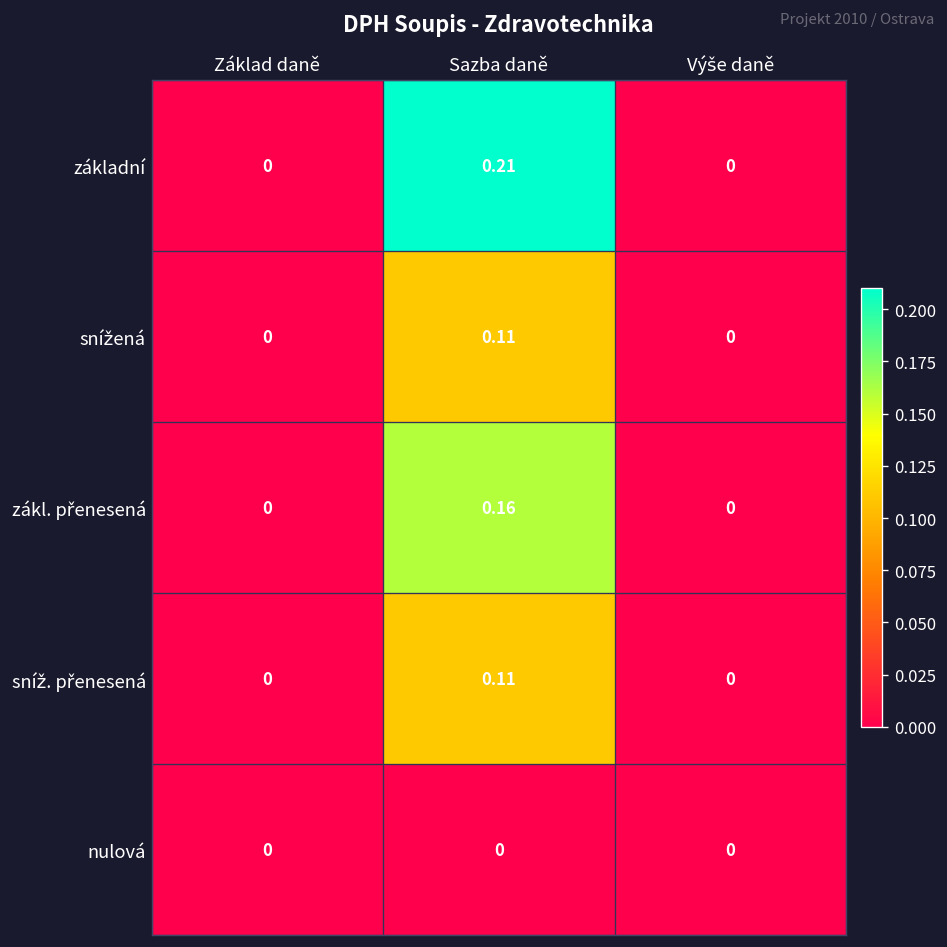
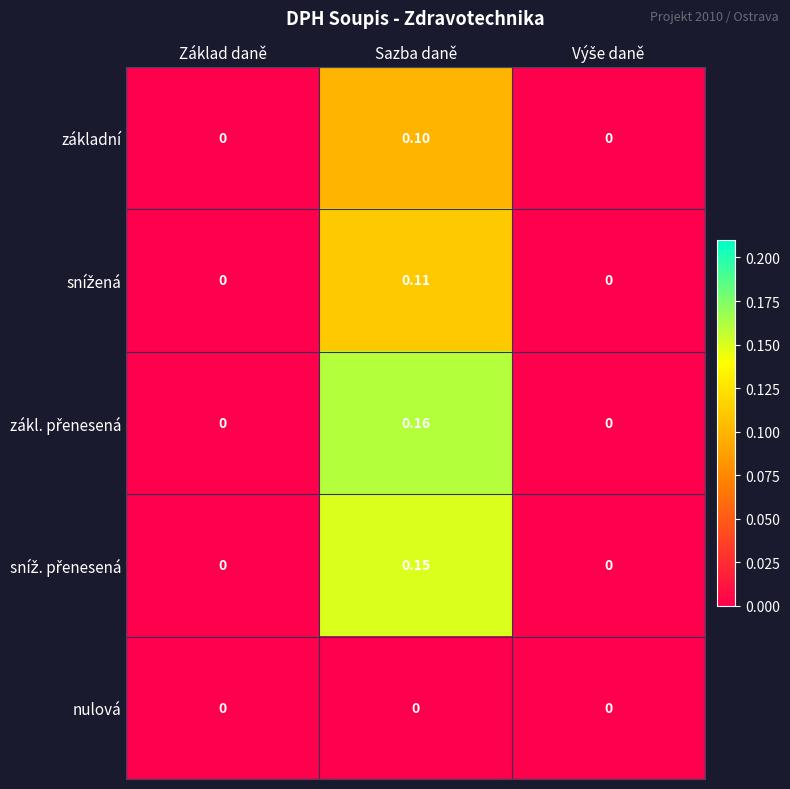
základní, Sazba daně: 0.21 -> 0.10
sníž. přenesená, Sazba daně: 0.11 -> 0.15
